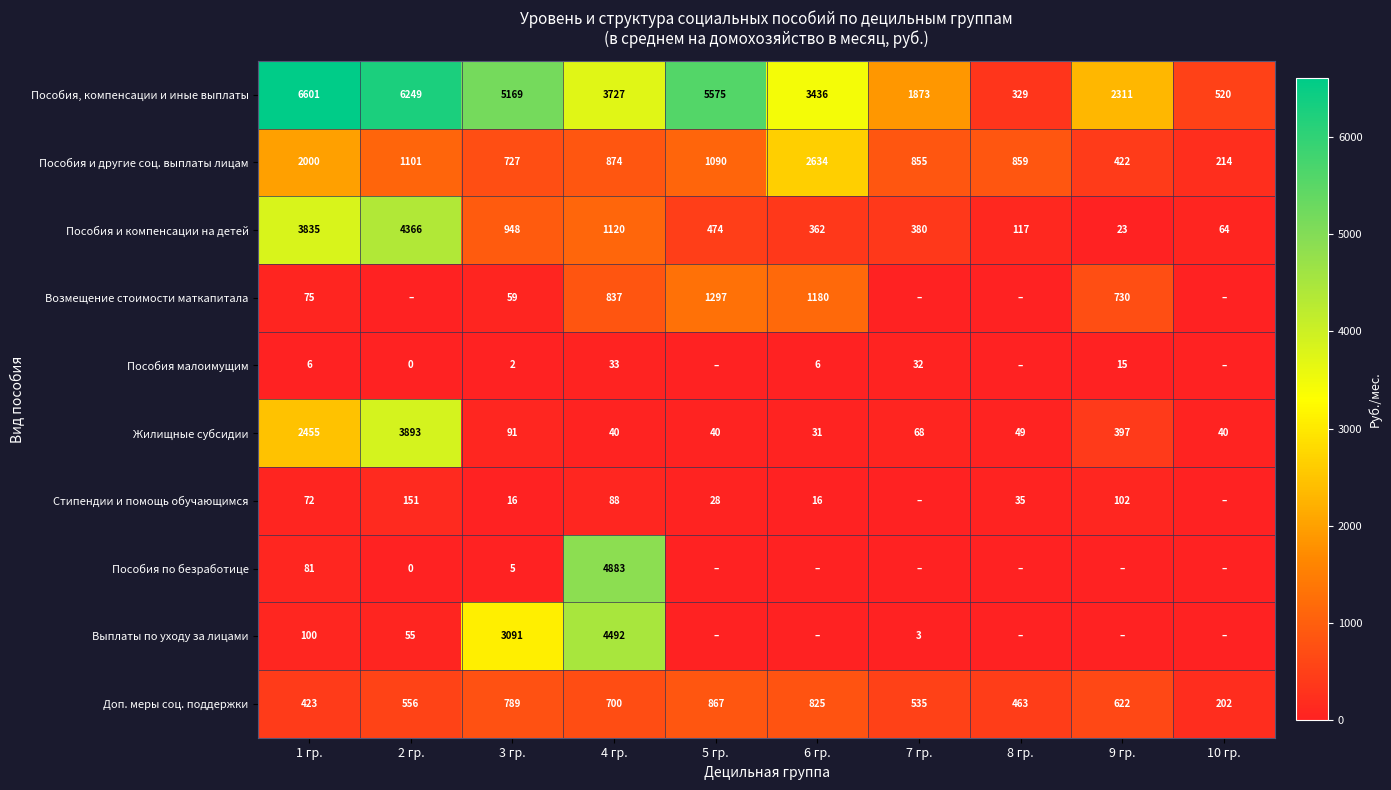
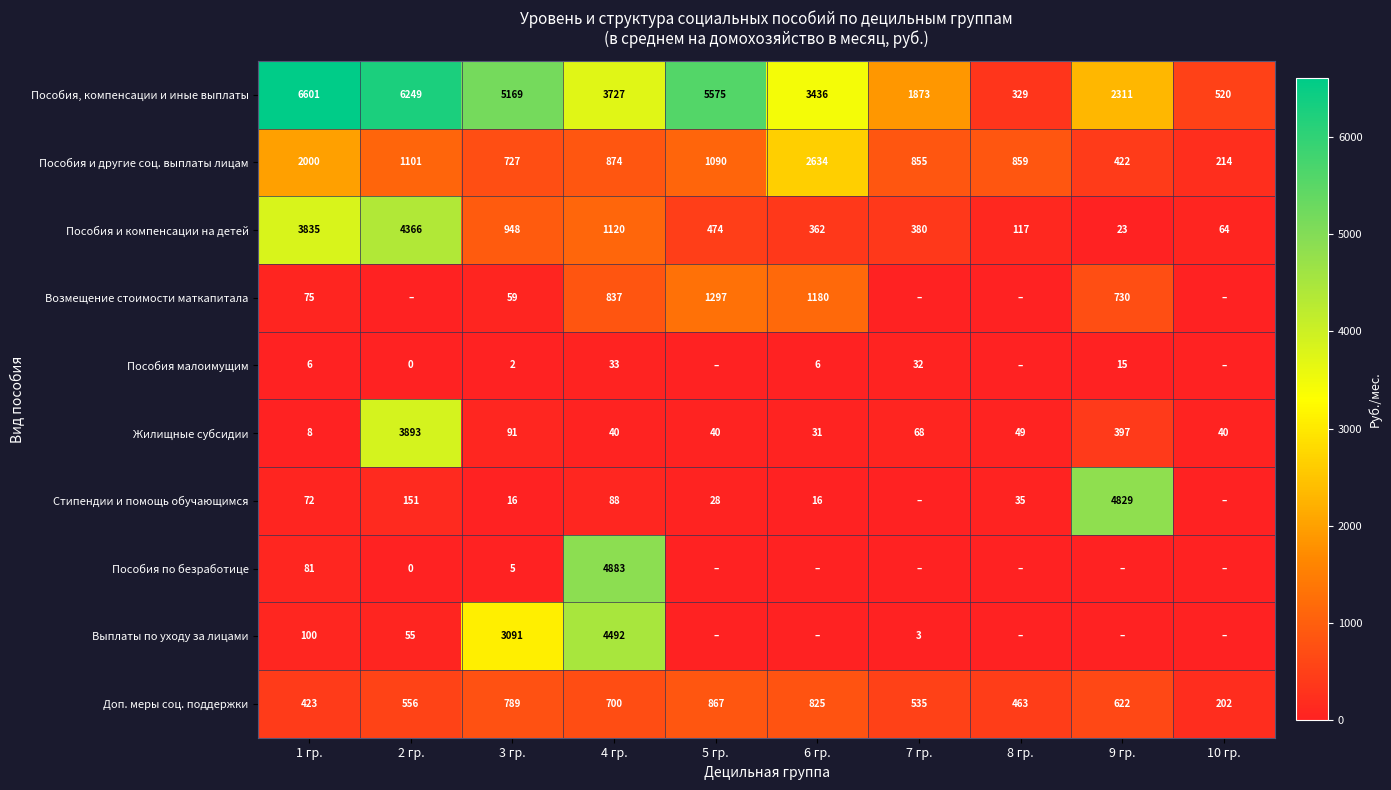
Жилищные субсидии, 1 гр.: 2455 -> 8
Стипендии и помощь обучающимся, 9 гр.: 102 -> 4829
